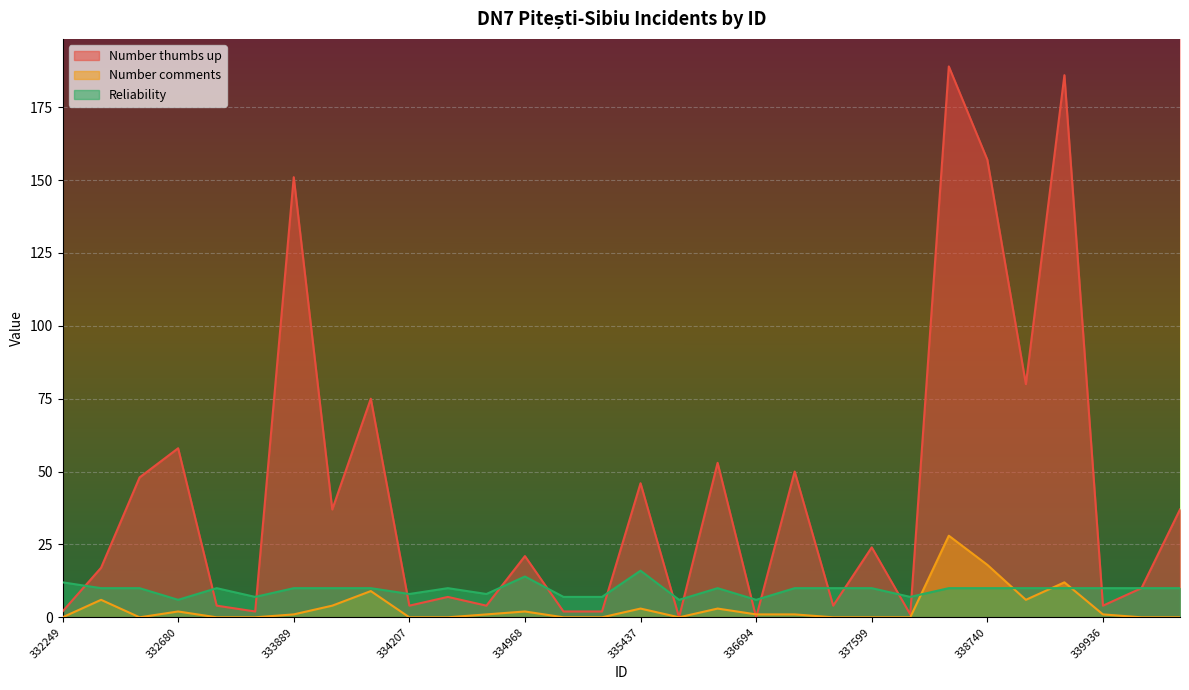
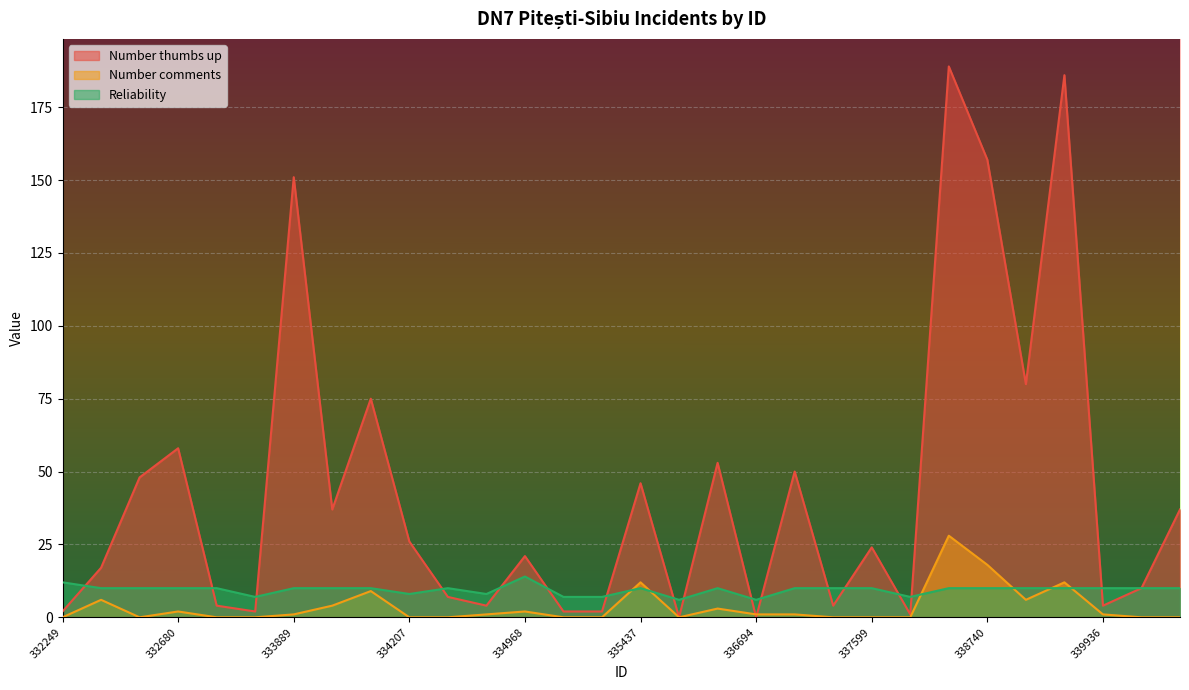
Reliability, 332680: 6 -> 10
Number thumbs up, 334207: 4 -> 26
Number comments, 335437: 3 -> 12
Reliability, 335437: 16 -> 10
